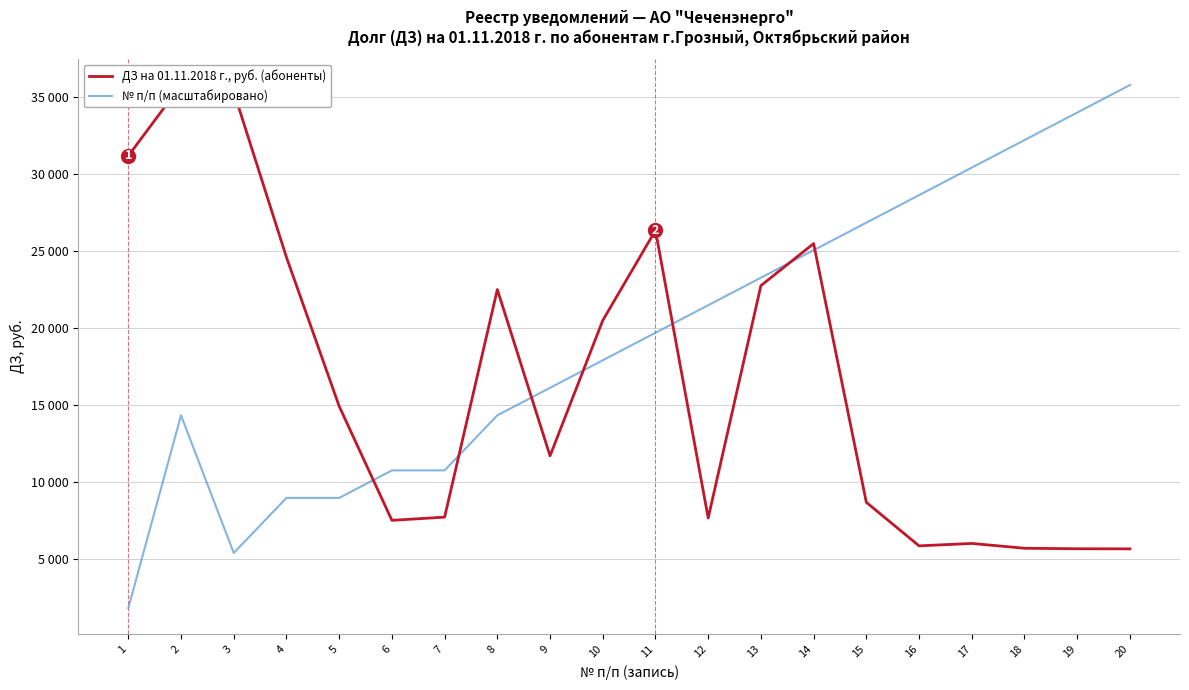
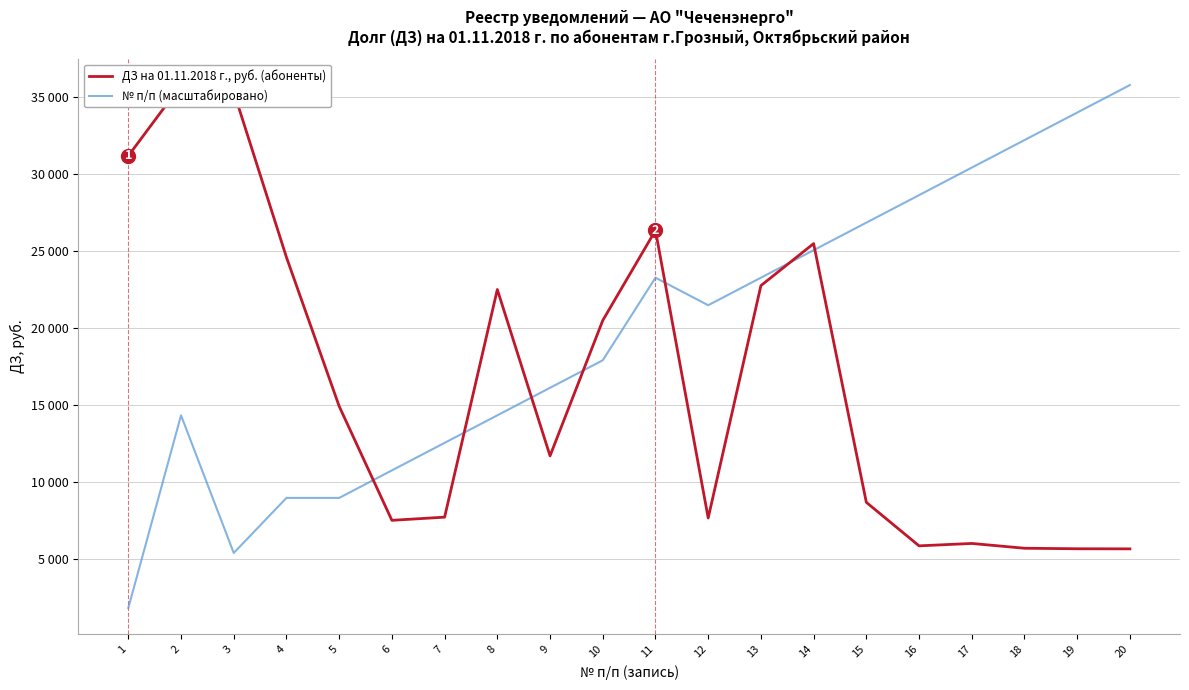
№ п/п (масштабировано), 7: 10700 -> 12500
№ п/п (масштабировано), 11: 19700 -> 23200
